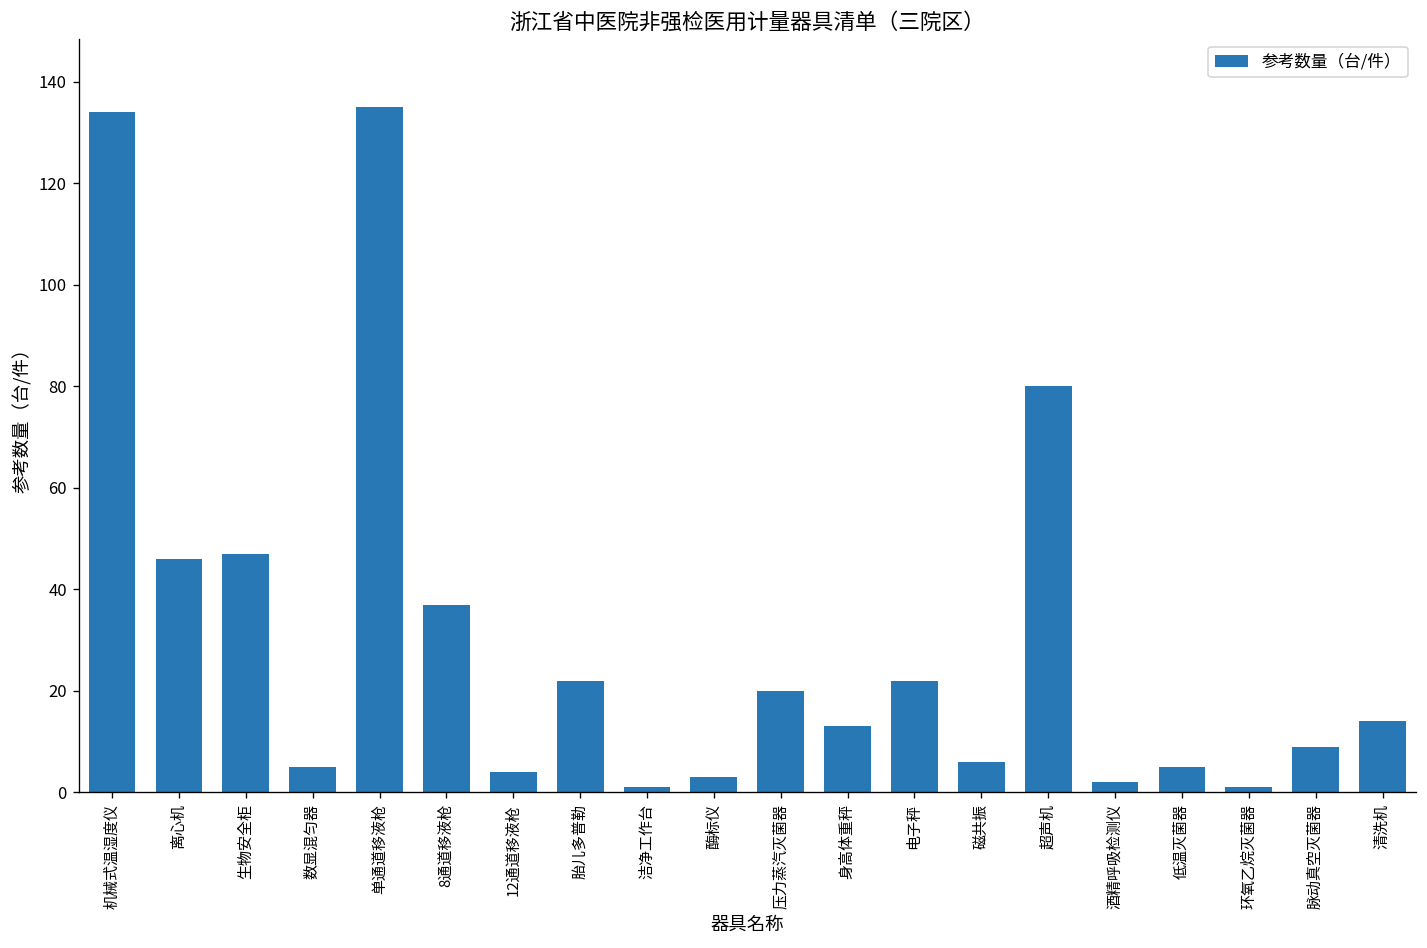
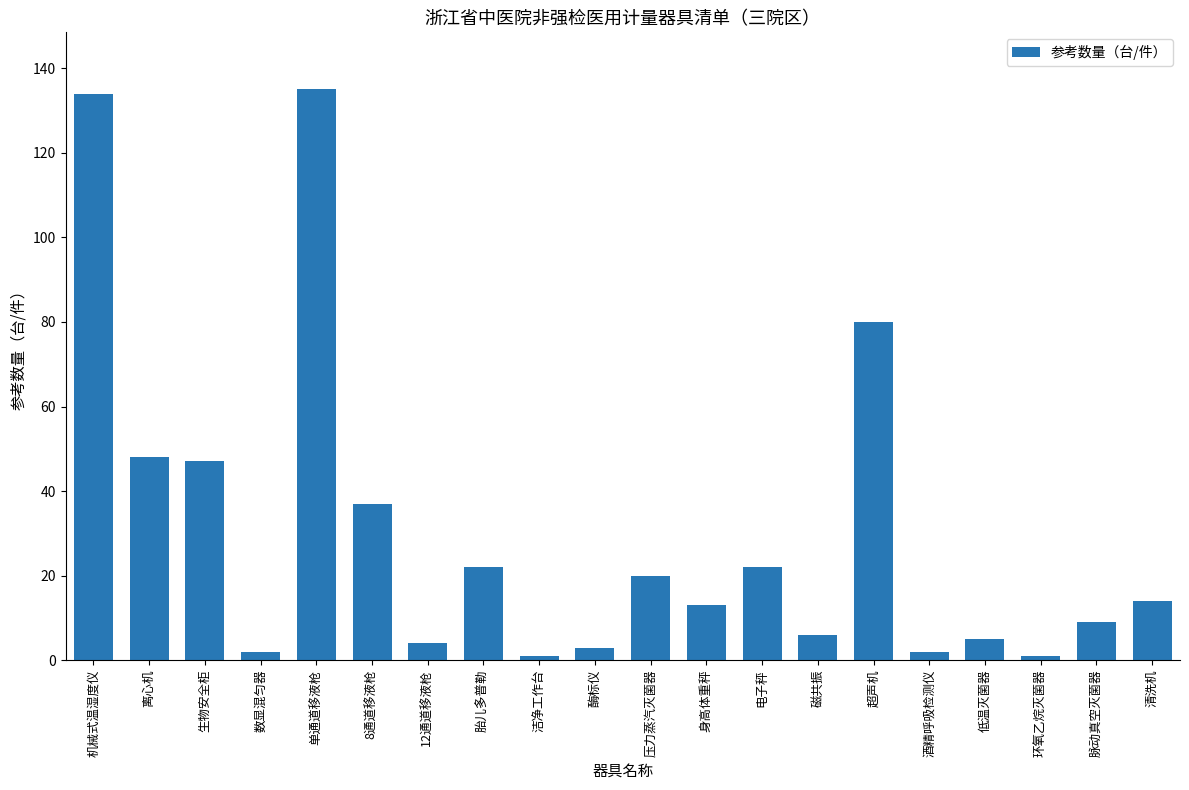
离心机: 46 -> 48
数显混匀器: 5 -> 2
